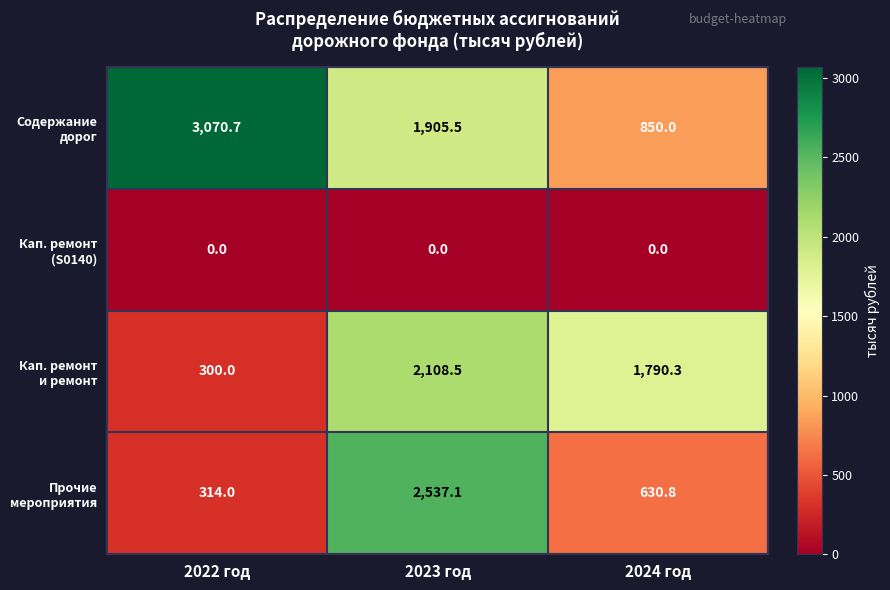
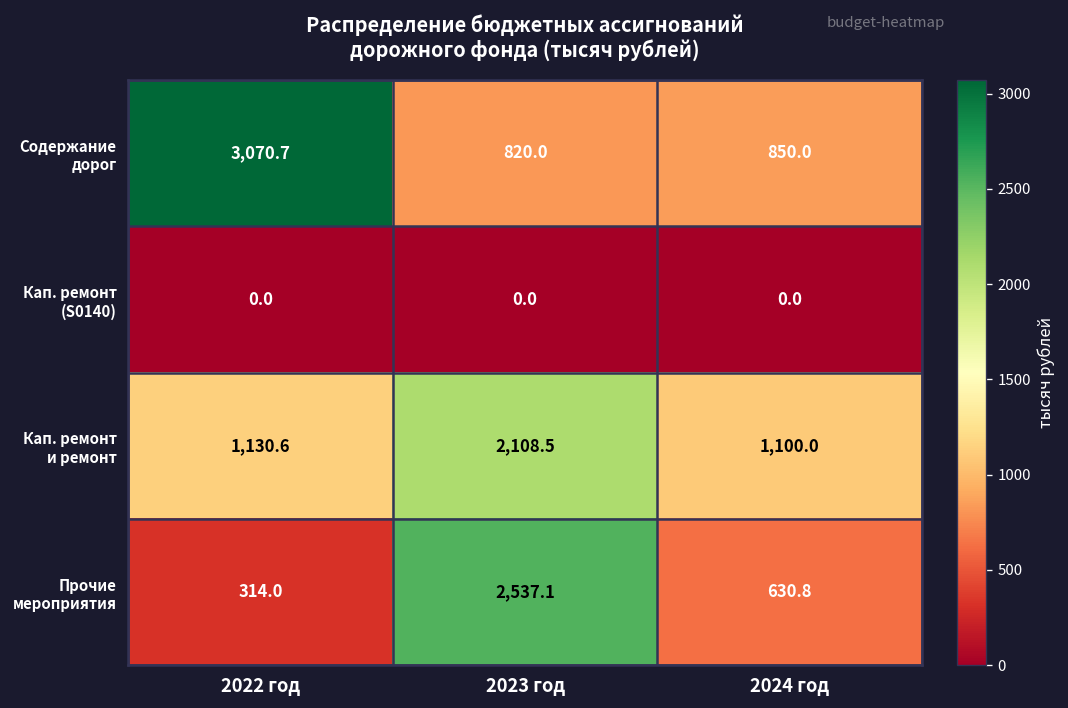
Содержание дорог, 2023 год: 1,905.5 -> 820.0
Кап. ремонт и ремонт, 2022 год: 300.0 -> 1,130.6
Кап. ремонт и ремонт, 2024 год: 1,790.3 -> 1,100.0
